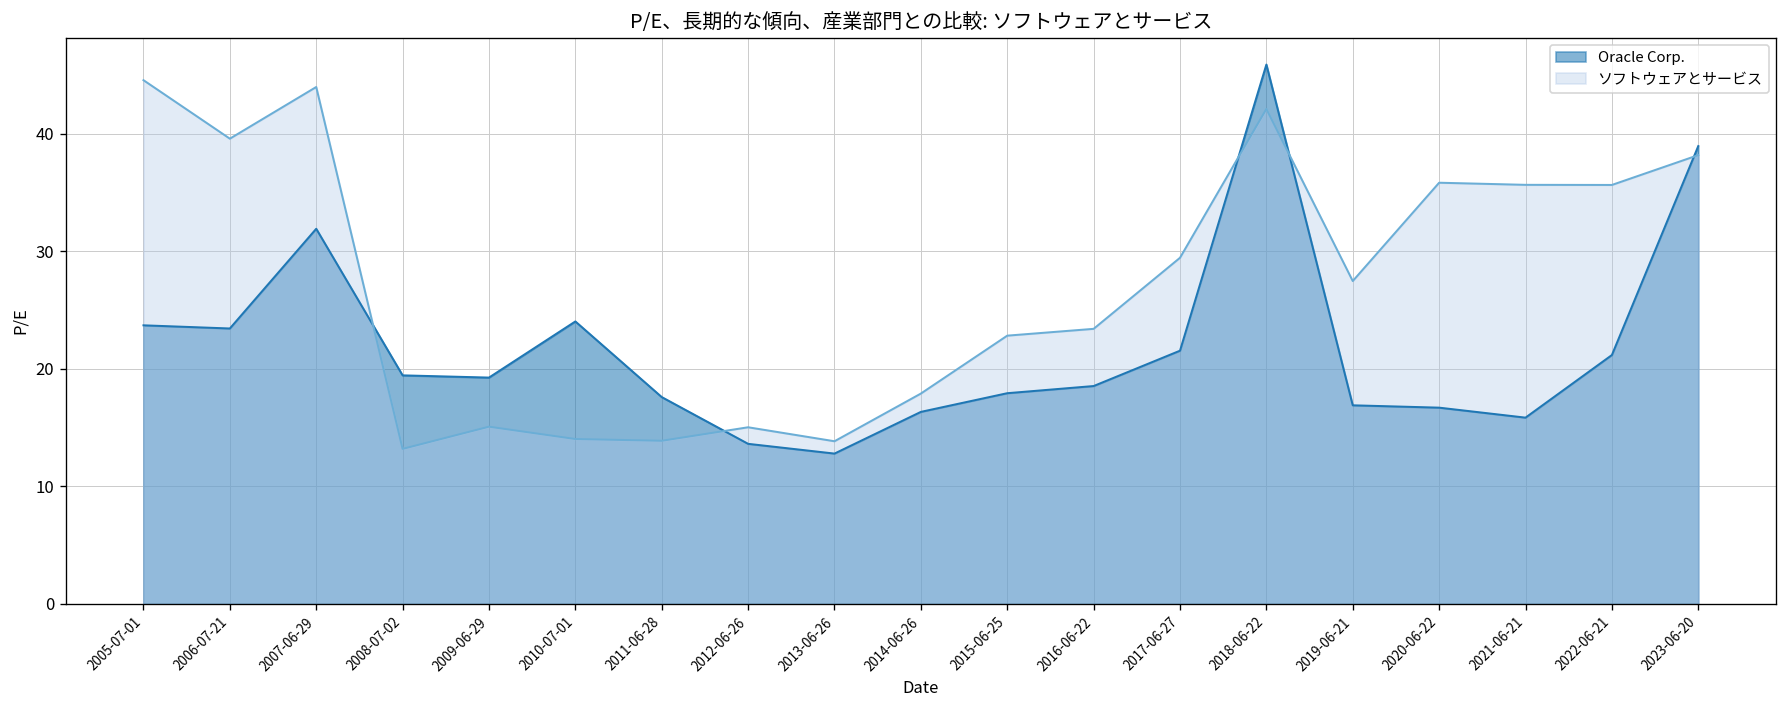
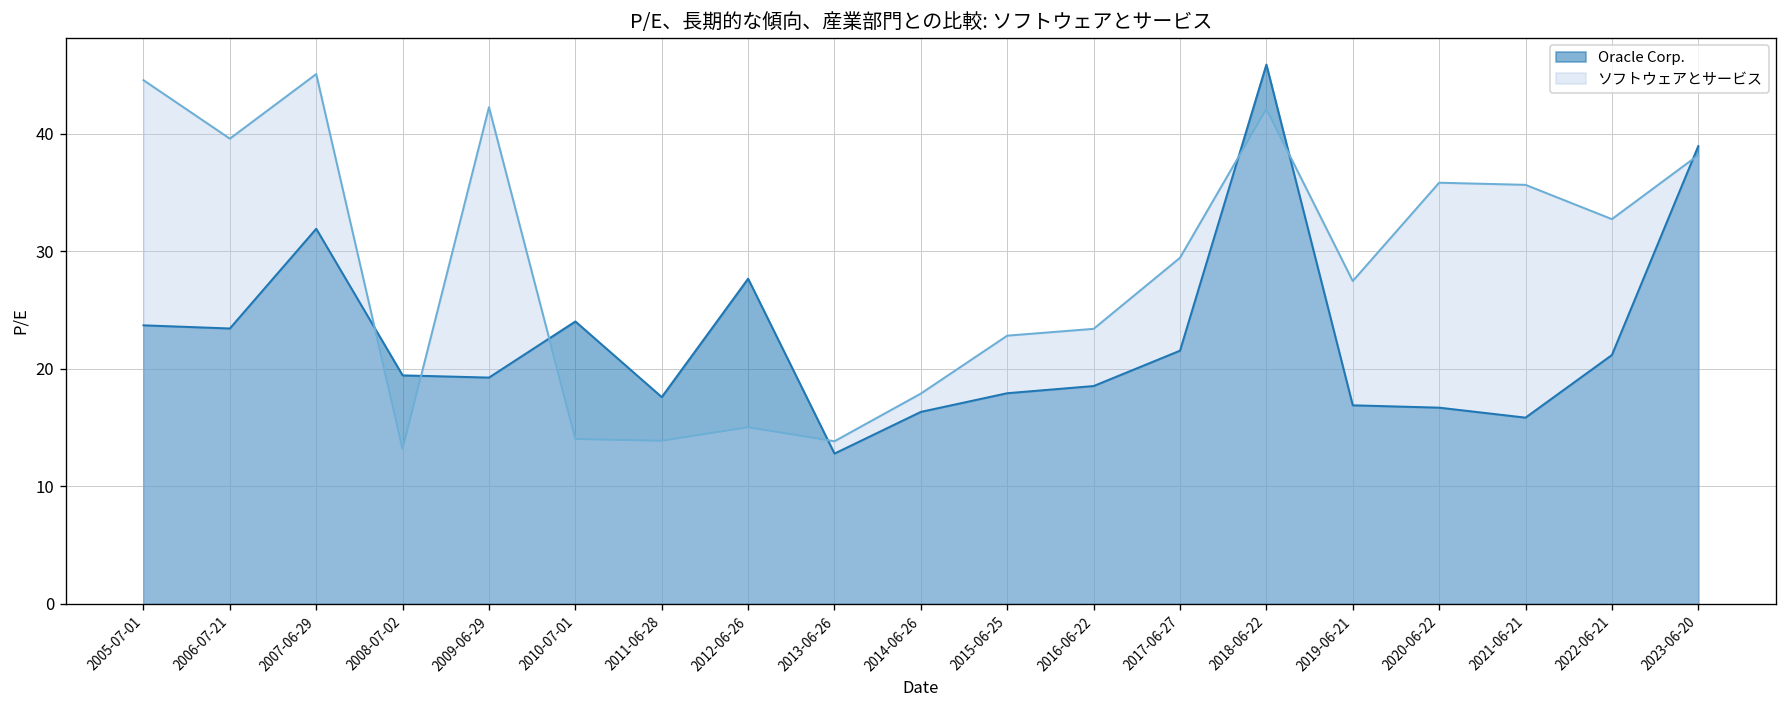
ソフトウェアとサービス, 2007-06-29: 44 -> 45
ソフトウェアとサービス, 2009-06-29: 15 -> 42
Oracle Corp., 2012-06-26: 14 -> 28
ソフトウェアとサービス, 2022-06-21: 36 -> 33
